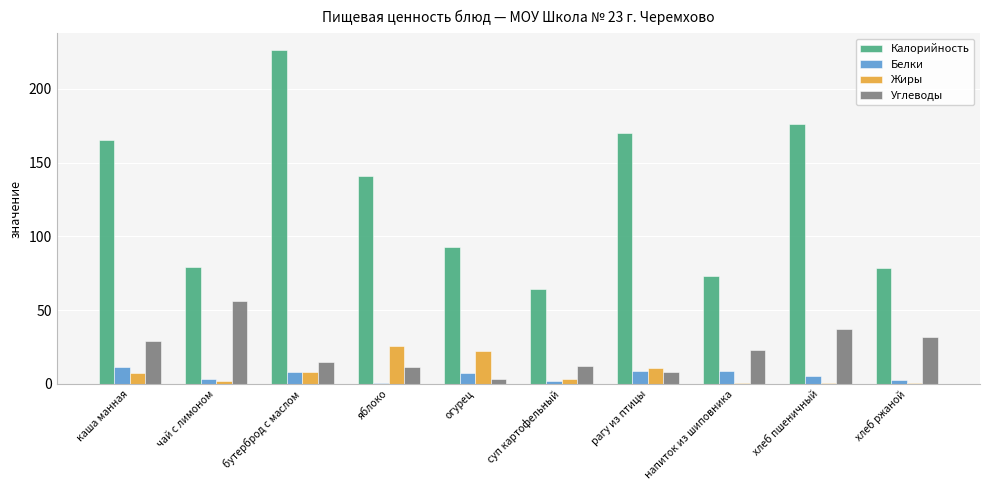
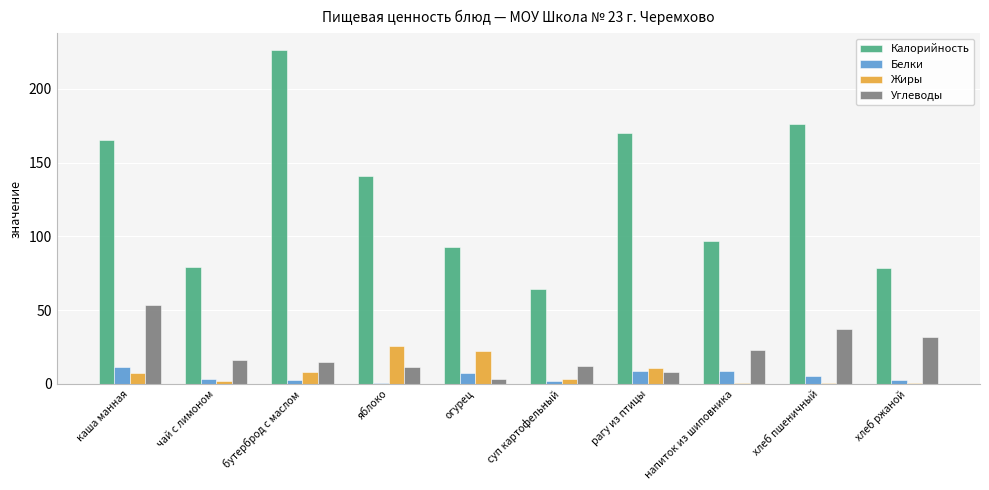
Углеводы, каша манная: 29 -> 53
Углеводы, чай с лимоном: 56 -> 16
Белки, бутерброд с маслом: 8 -> 2
Калорийность, напиток из шиповника: 73 -> 97
